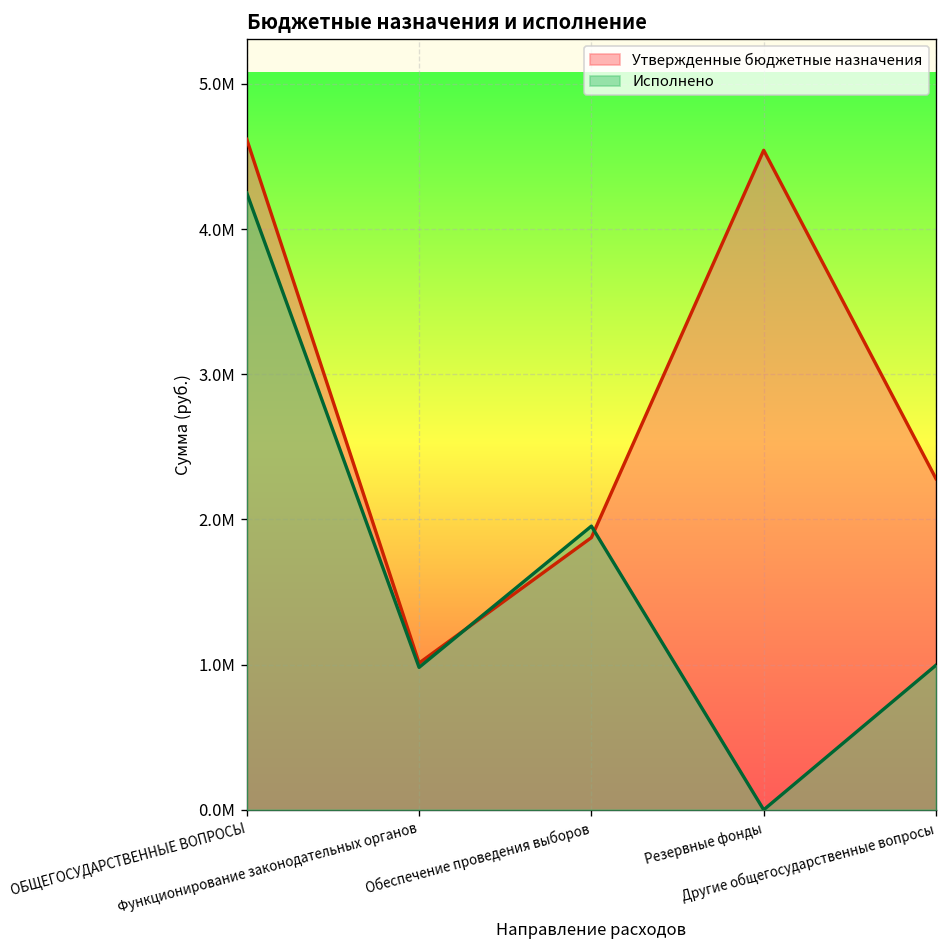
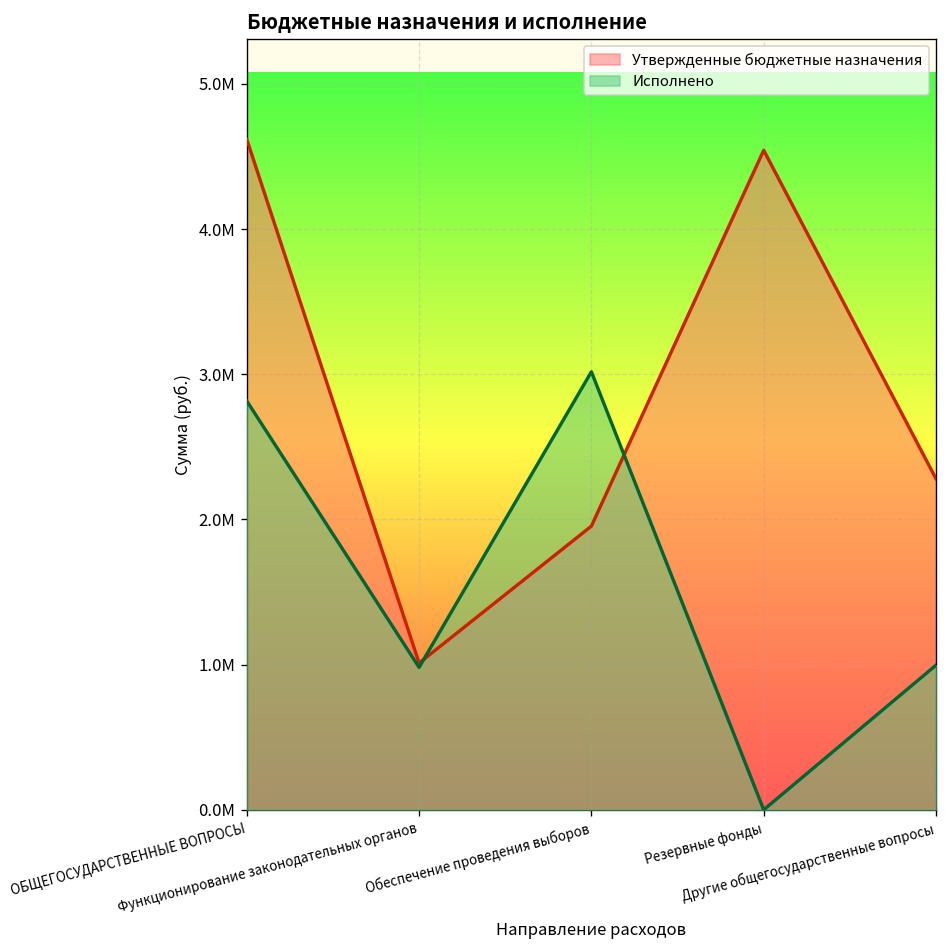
Исполнено, ОБЩЕГОСУДАРСТВЕННЫЕ ВОПРОСЫ: 4250000 -> 2820000
Утвержденные бюджетные назначения, Обеспечение проведения выборов: 1880000 -> 1950000
Исполнено, Обеспечение проведения выборов: 1950000 -> 3020000
